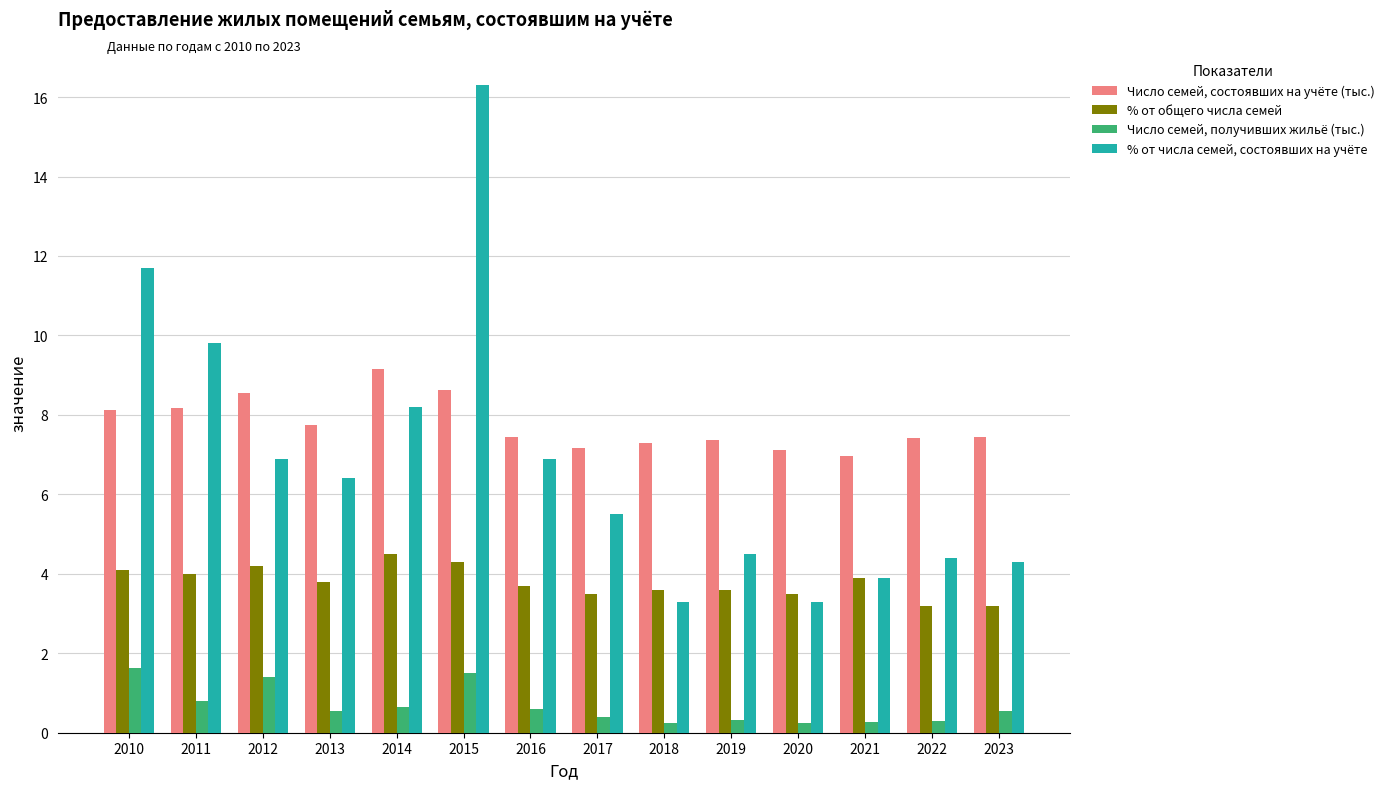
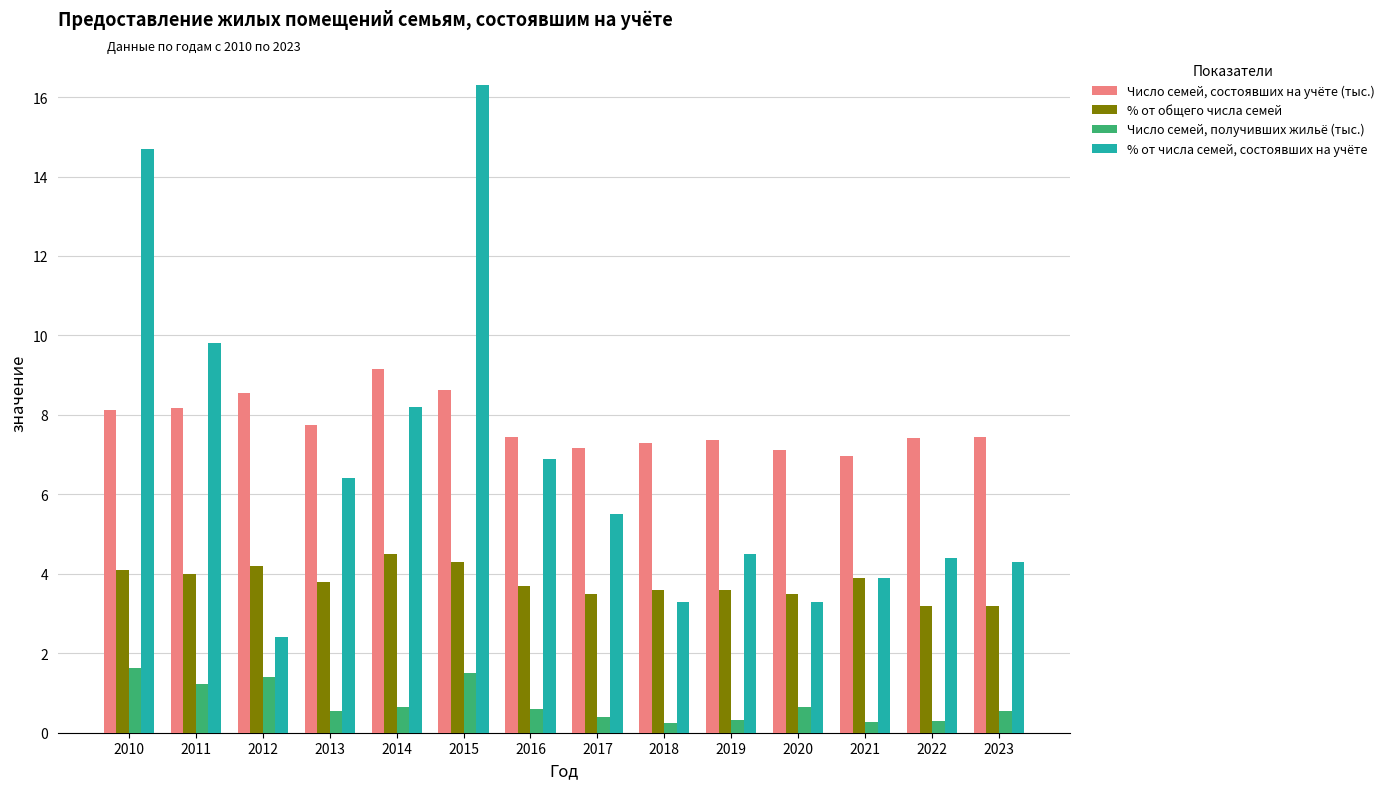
% от числа семей, состоявших на учёте, 2010: 11.7 -> 14.7
Число семей, получивших жильё (тыс.), 2011: 0.8 -> 1.2
% от числа семей, состоявших на учёте, 2012: 6.9 -> 2.4
Число семей, получивших жильё (тыс.), 2020: 0.2 -> 0.6
